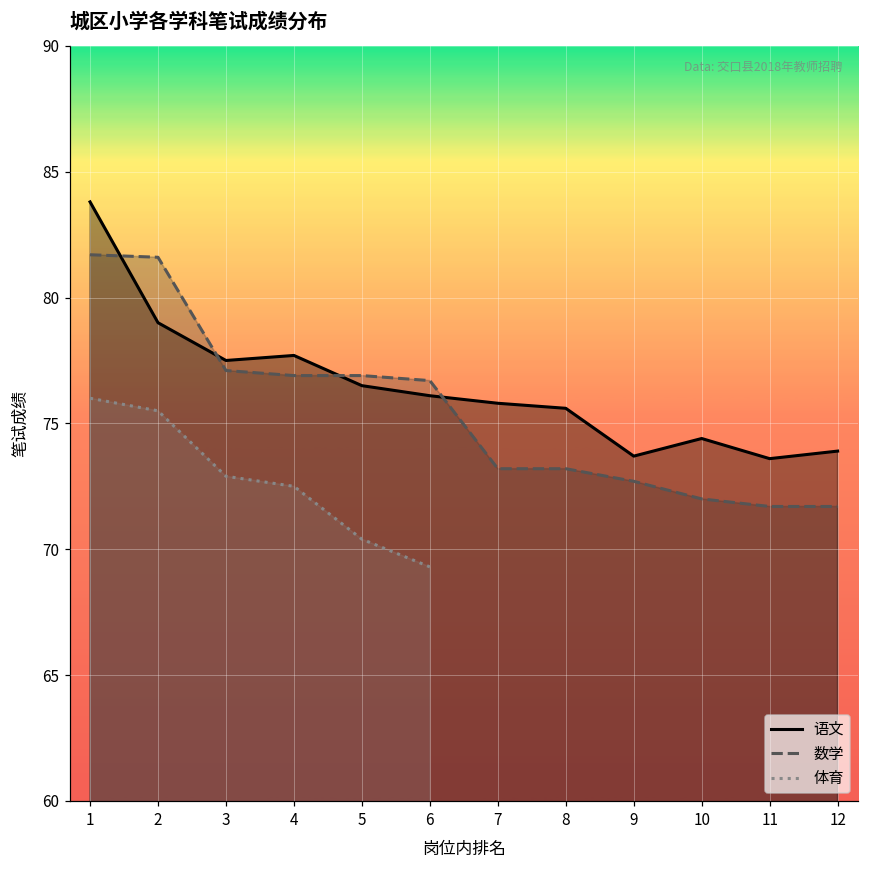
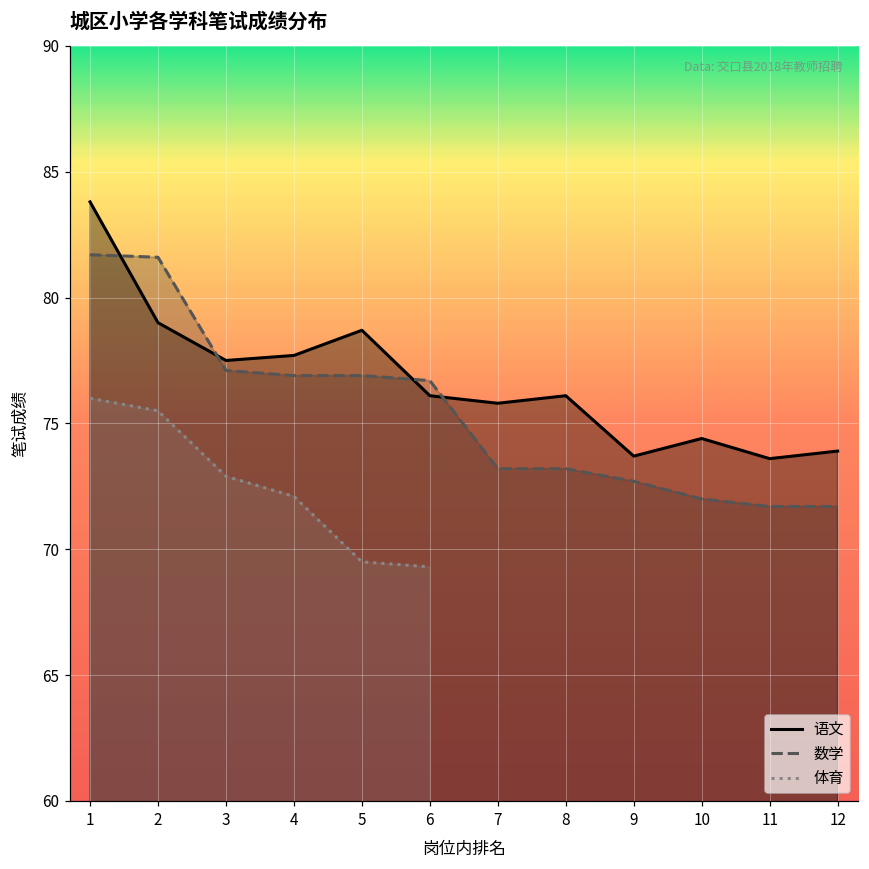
体育, 4: 72.5 -> 72.1
语文, 5: 76.5 -> 78.7
体育, 5: 70.4 -> 69.5
语文, 8: 75.6 -> 76.1
